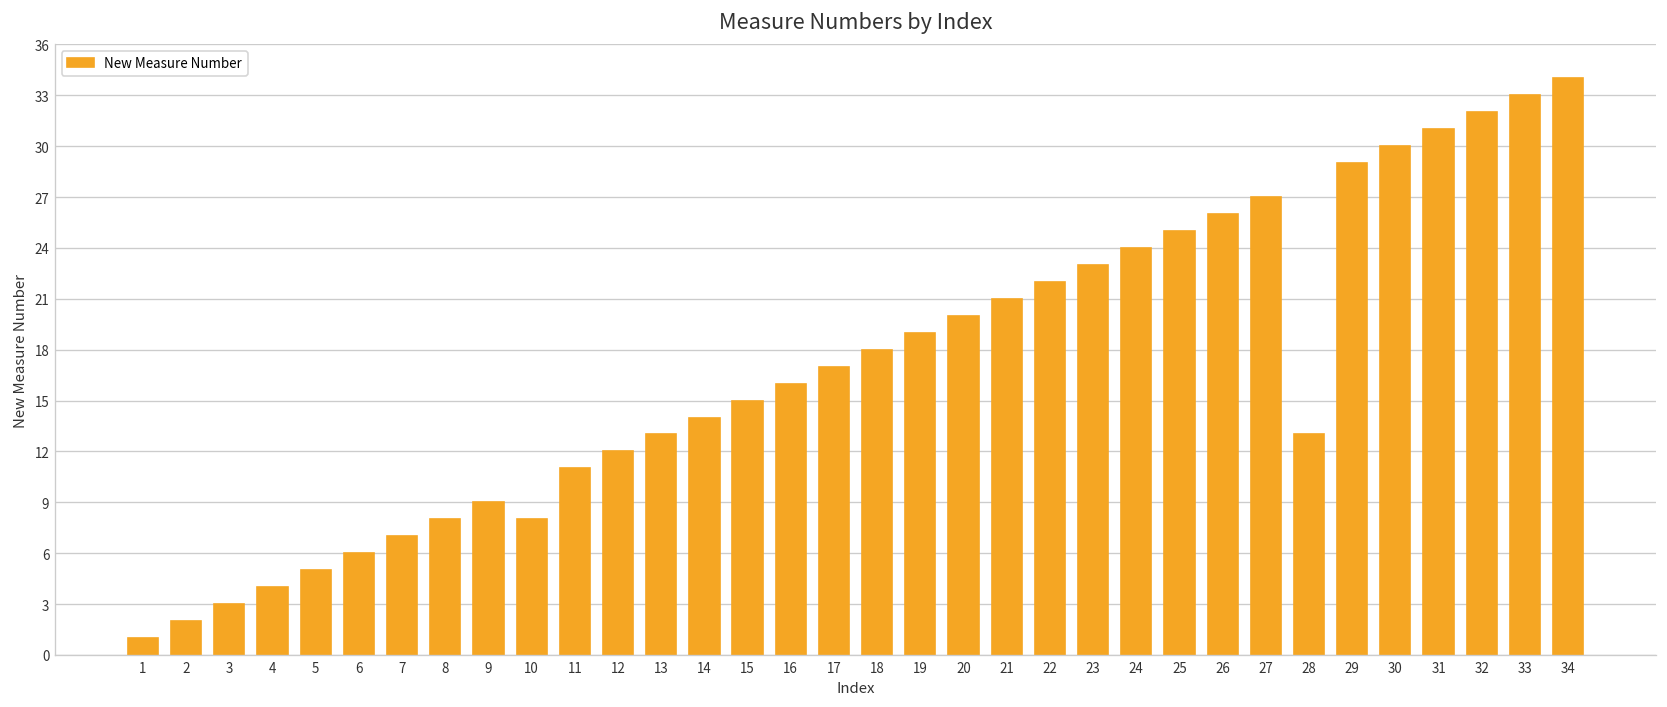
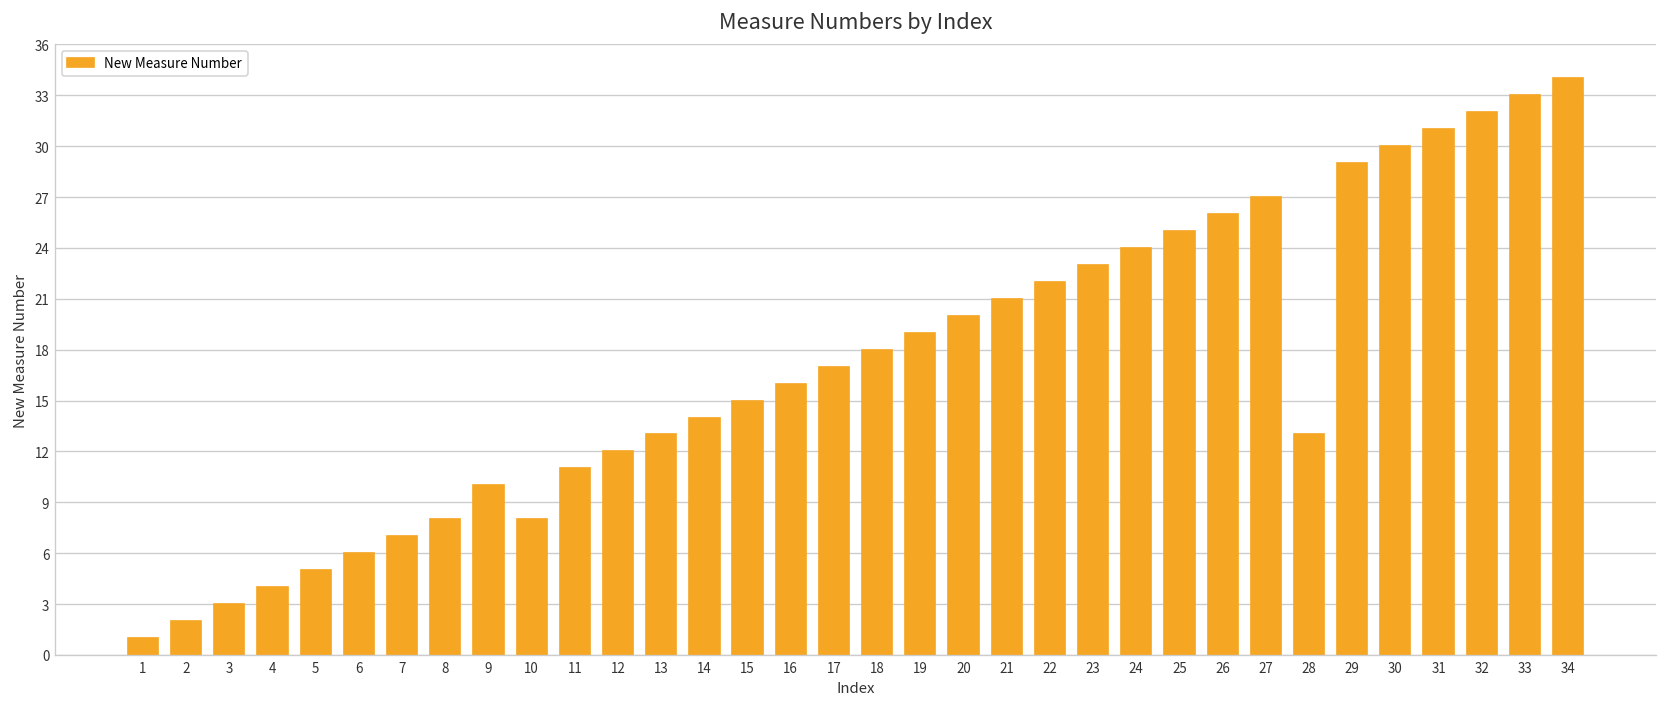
9: 9 -> 10
